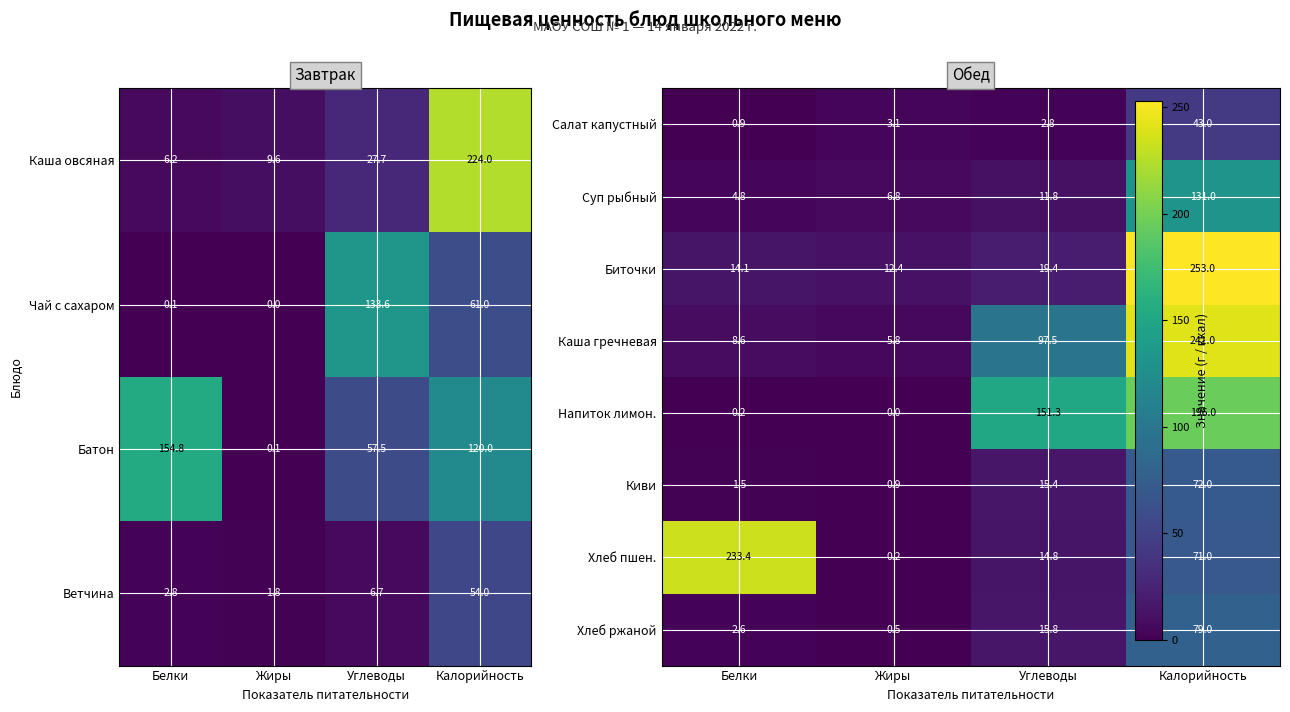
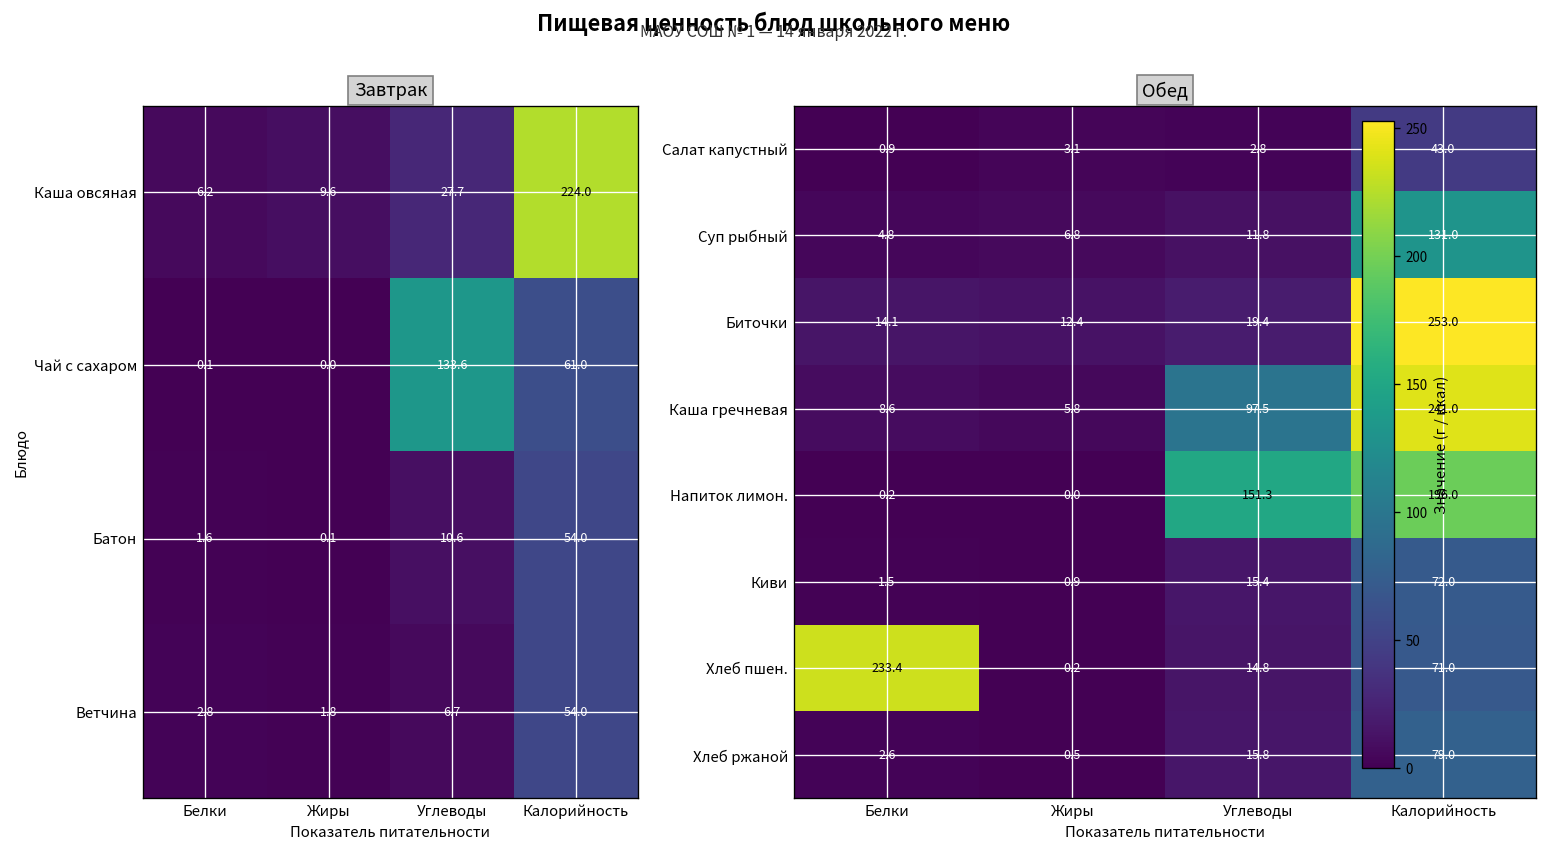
Завтрак, Батон, Белки: 154.8 -> 1.6
Завтрак, Батон, Углеводы: 57.5 -> 10.6
Завтрак, Батон, Калорийность: 120.0 -> 54.0
